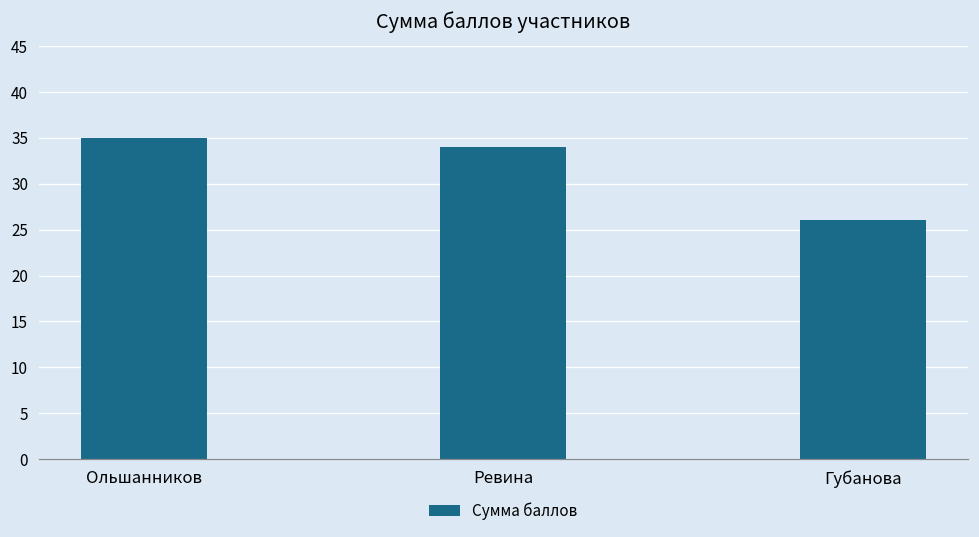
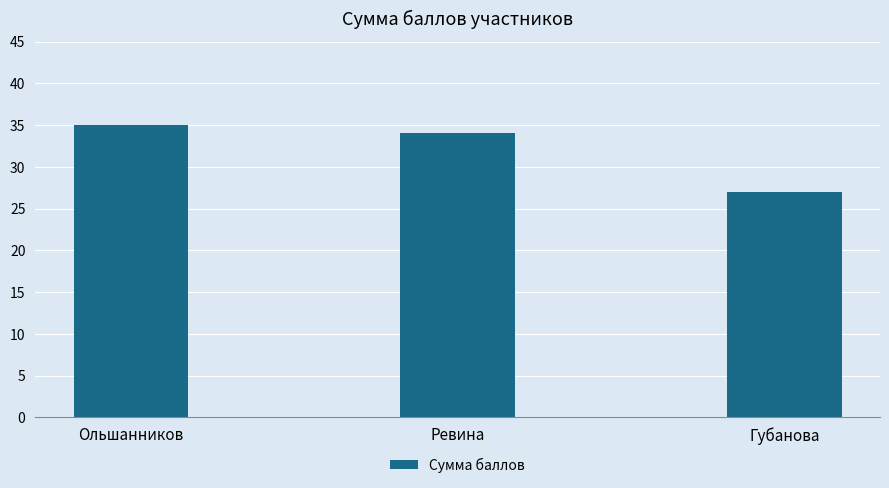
Губанова: 26 -> 27
